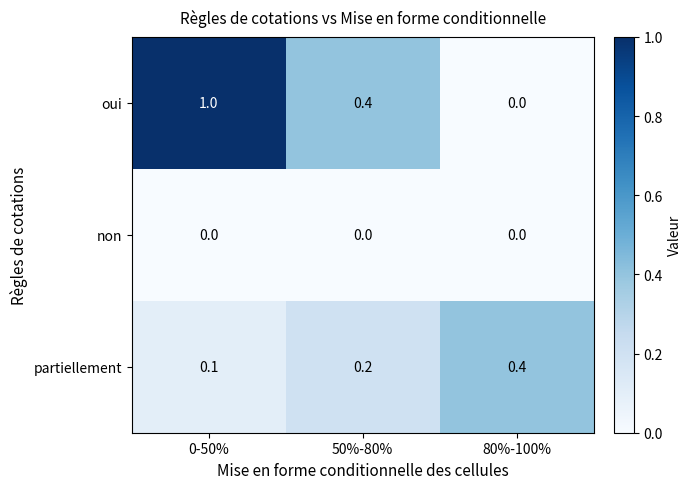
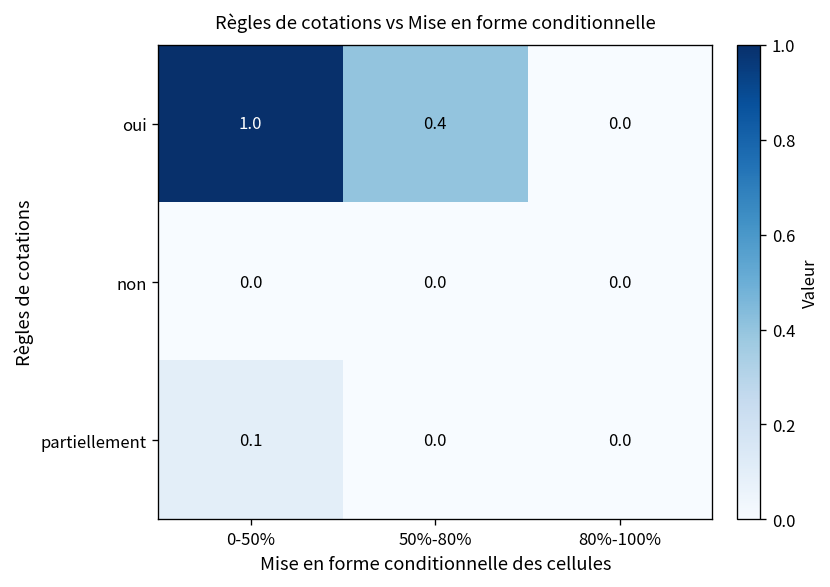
partiellement, 50%-80%: 0.2 -> 0.0
partiellement, 80%-100%: 0.4 -> 0.0
